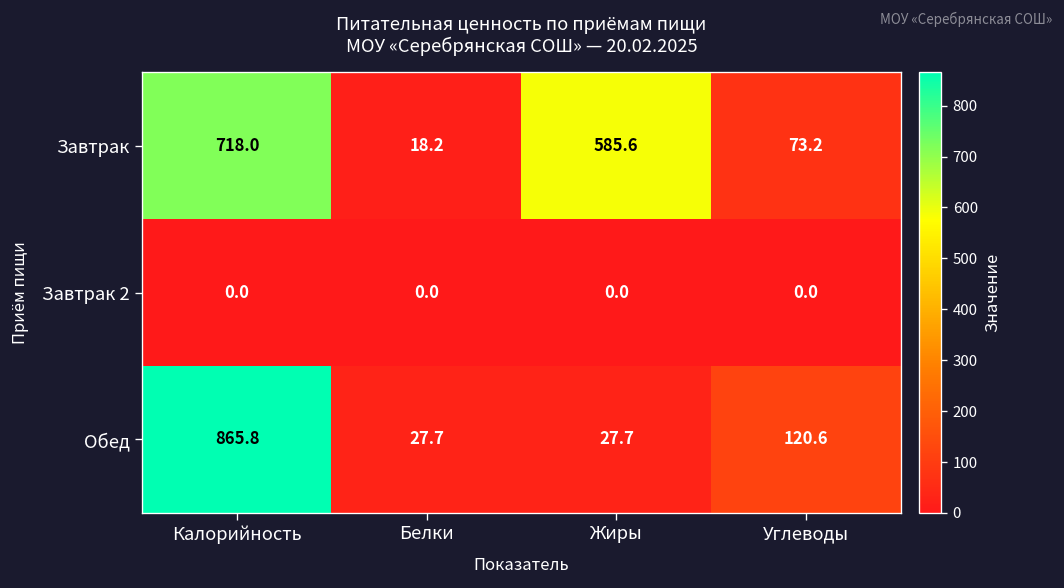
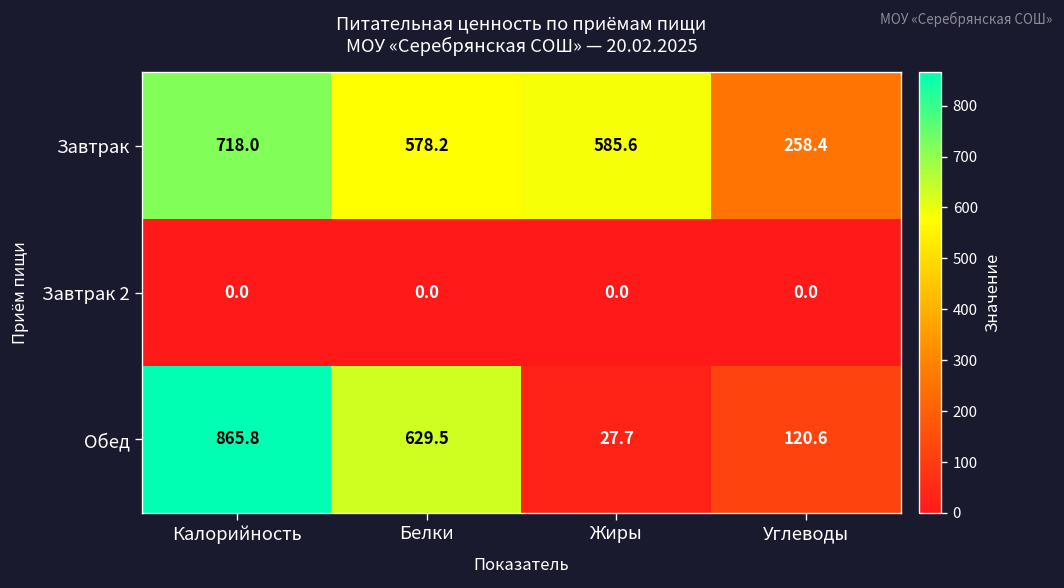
Завтрак, Белки: 18.2 -> 578.2
Завтрак, Углеводы: 73.2 -> 258.4
Обед, Белки: 27.7 -> 629.5
